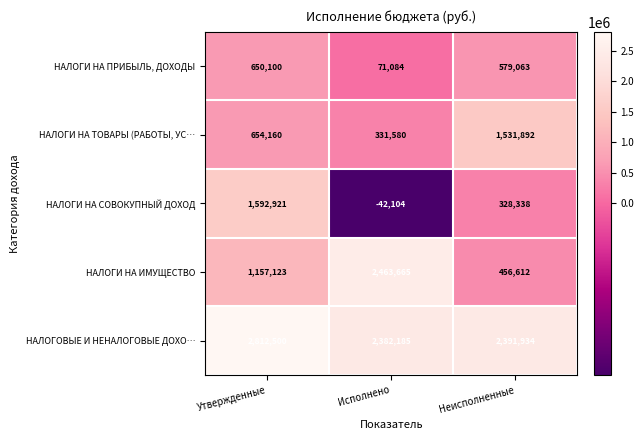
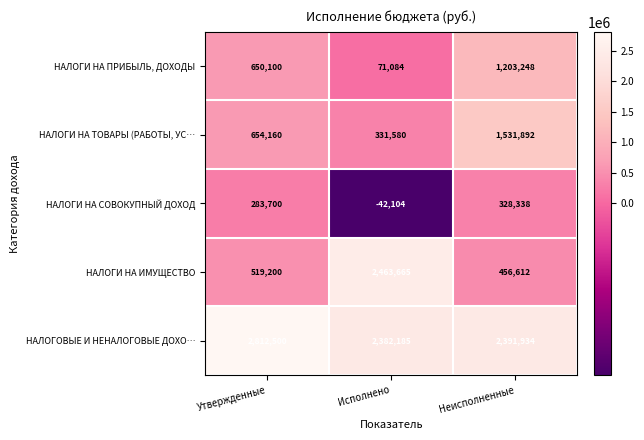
НАЛОГИ НА ПРИБЫЛЬ, ДОХОДЫ, Неисполненные: 579,063 -> 1,203,248
НАЛОГИ НА СОВОКУПНЫЙ ДОХОД, Утвержденные: 1,592,921 -> 283,700
НАЛОГИ НА ИМУЩЕСТВО, Утвержденные: 1,157,123 -> 519,200
